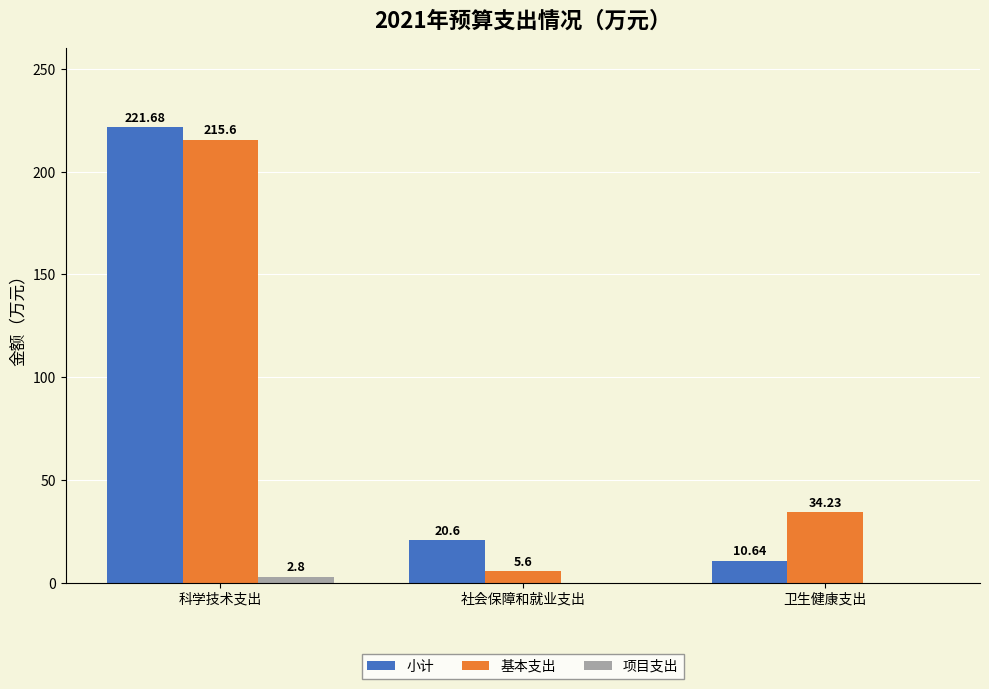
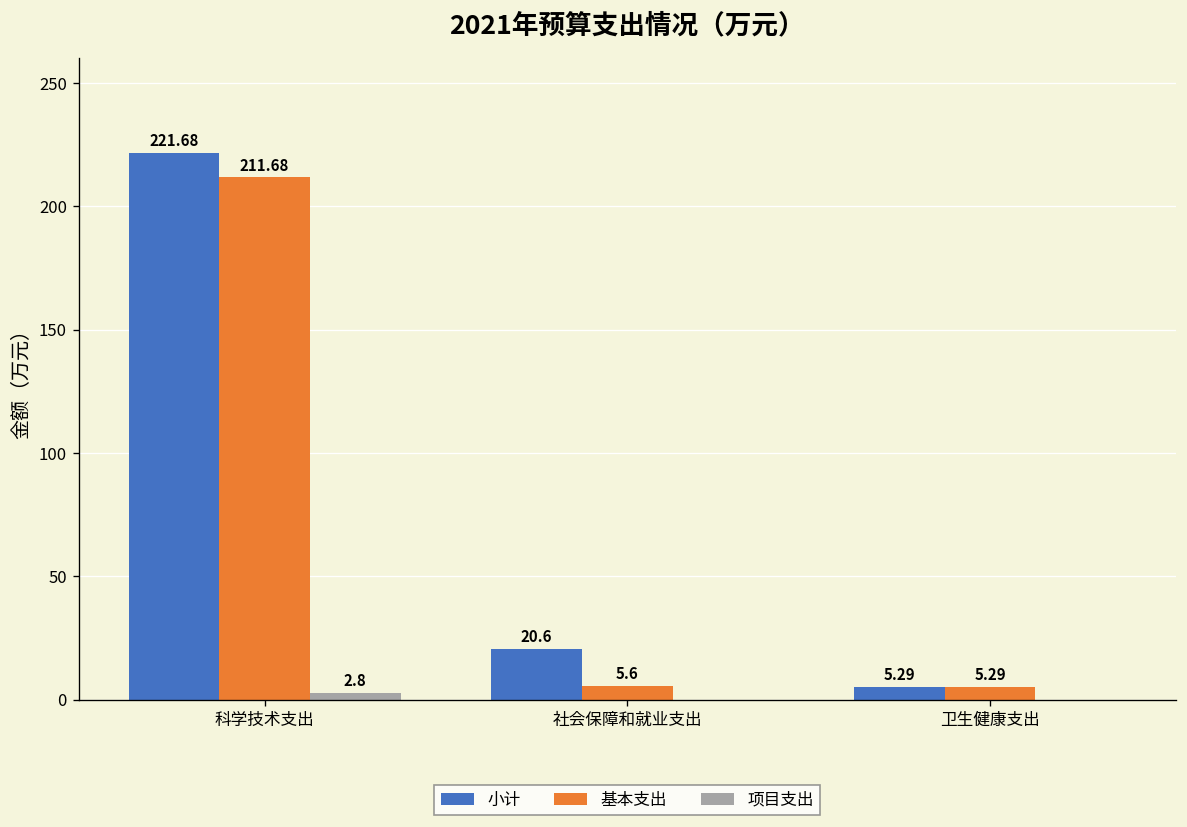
基本支出, 科学技术支出: 215.6 -> 211.68
小计, 卫生健康支出: 10.64 -> 5.29
基本支出, 卫生健康支出: 34.23 -> 5.29
